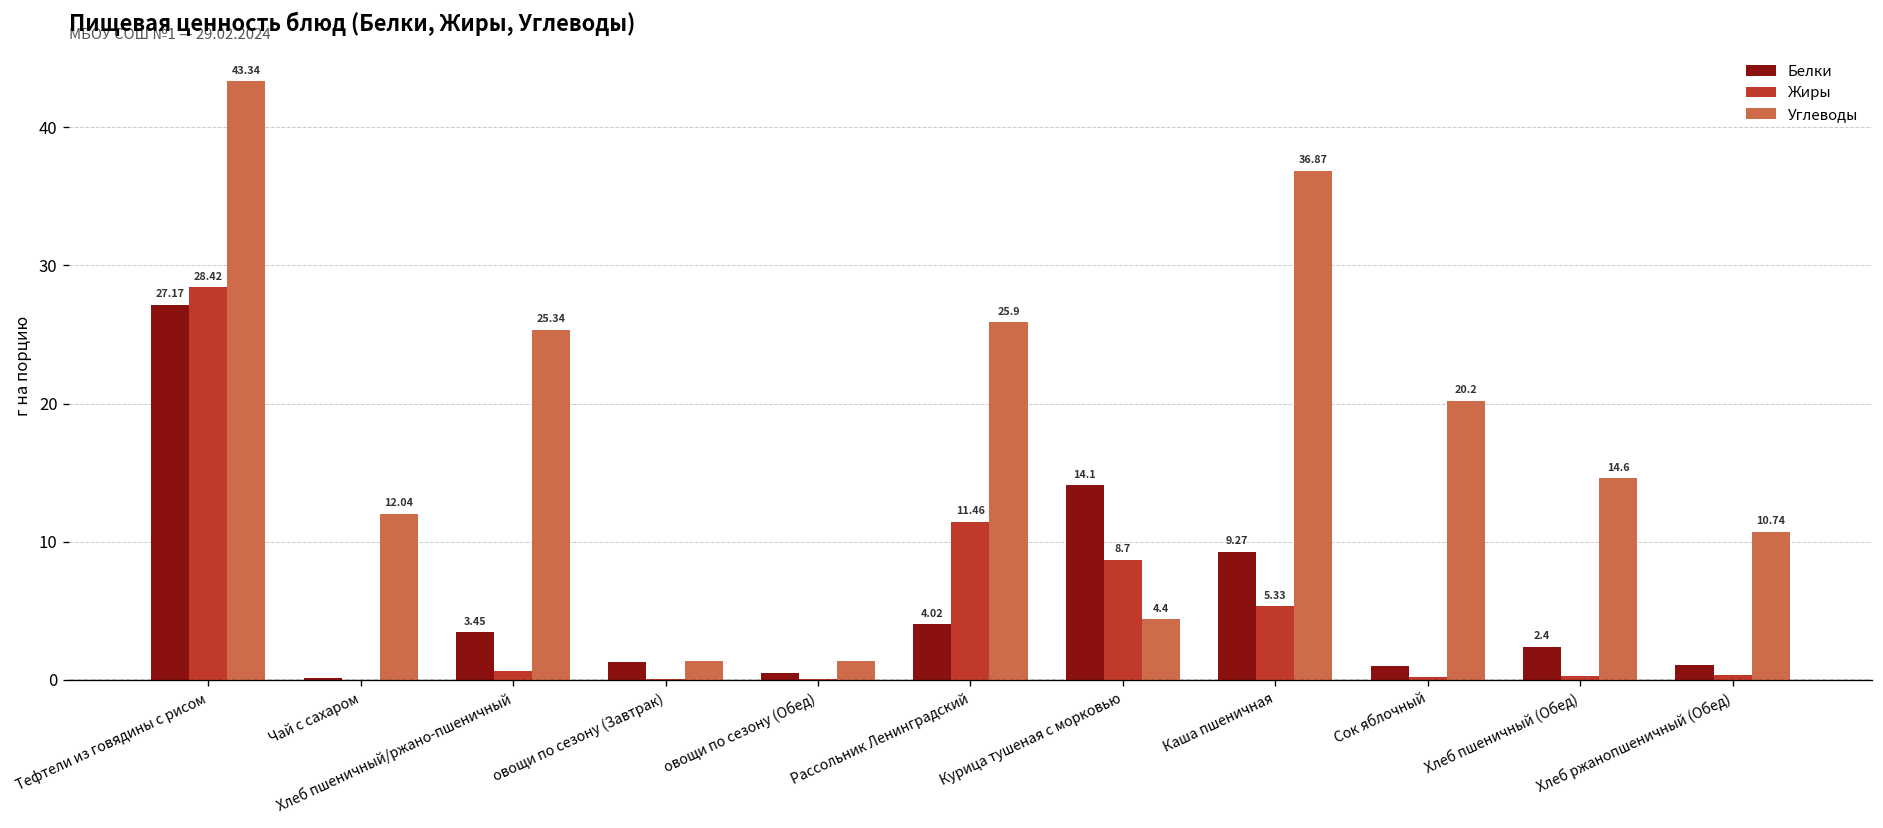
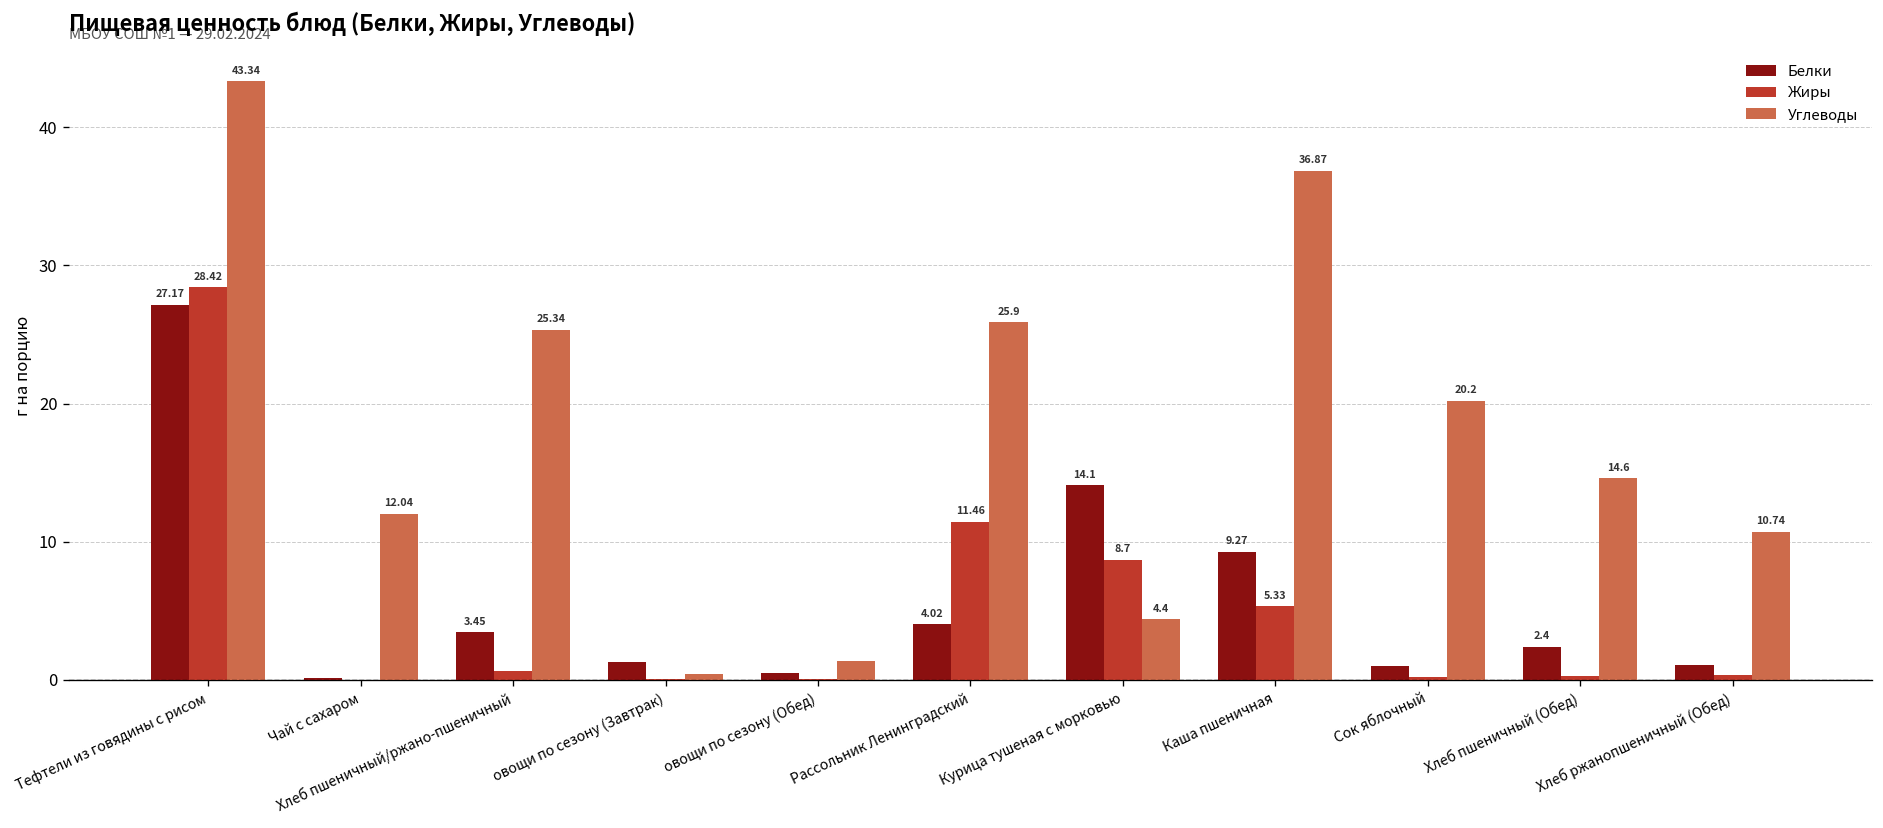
Углеводы, овощи по сезону (Завтрак): 1.4 -> 0.4
